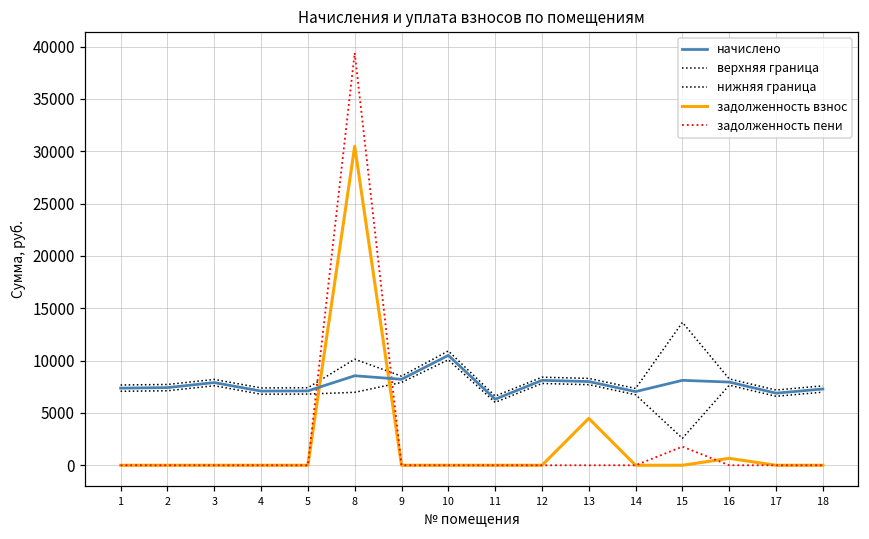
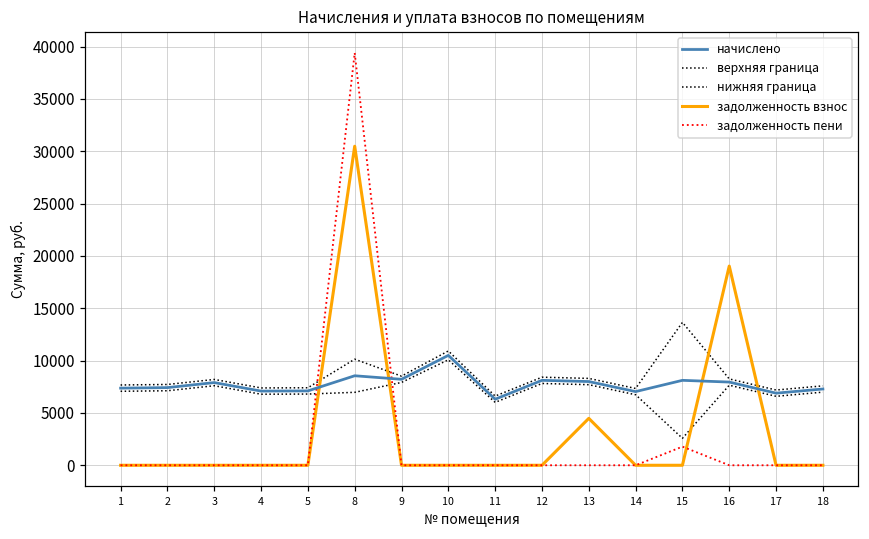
задолженность взнос, 16: 1000 -> 19000
